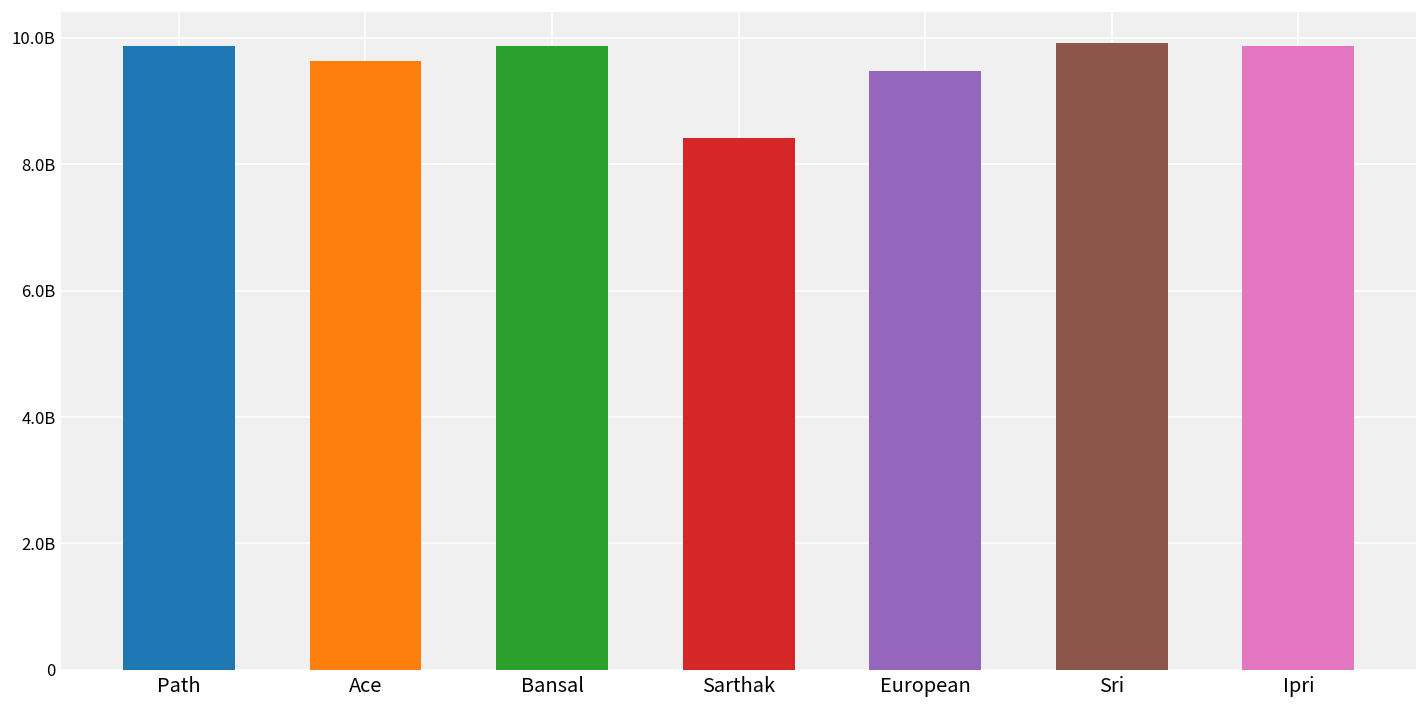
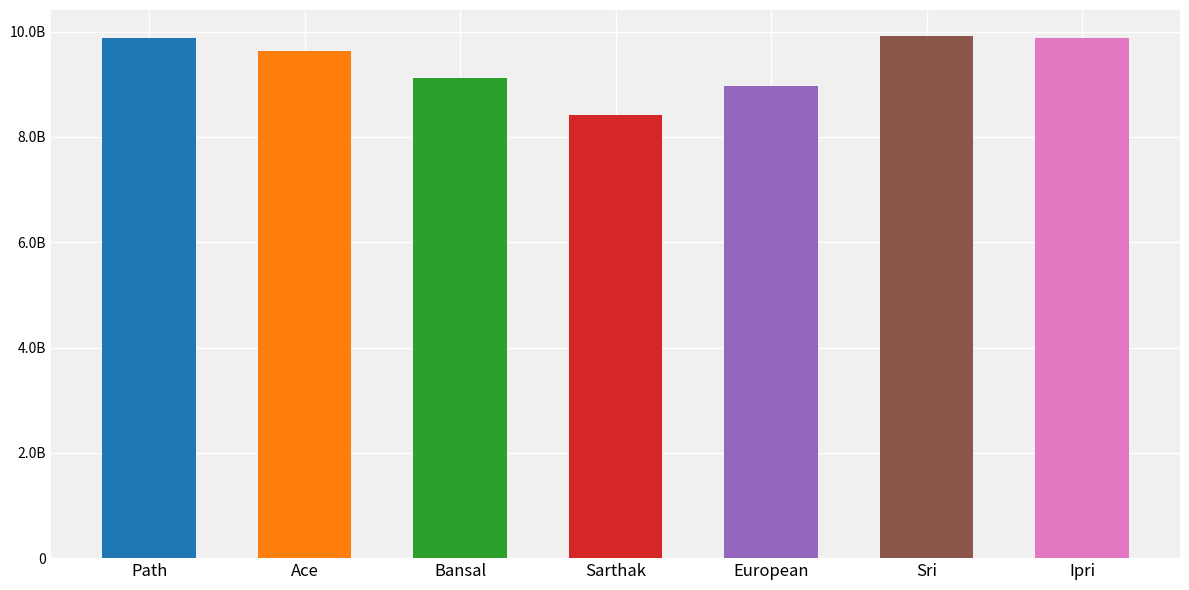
Bansal: 9900000000 -> 9100000000
European: 9500000000 -> 9000000000
